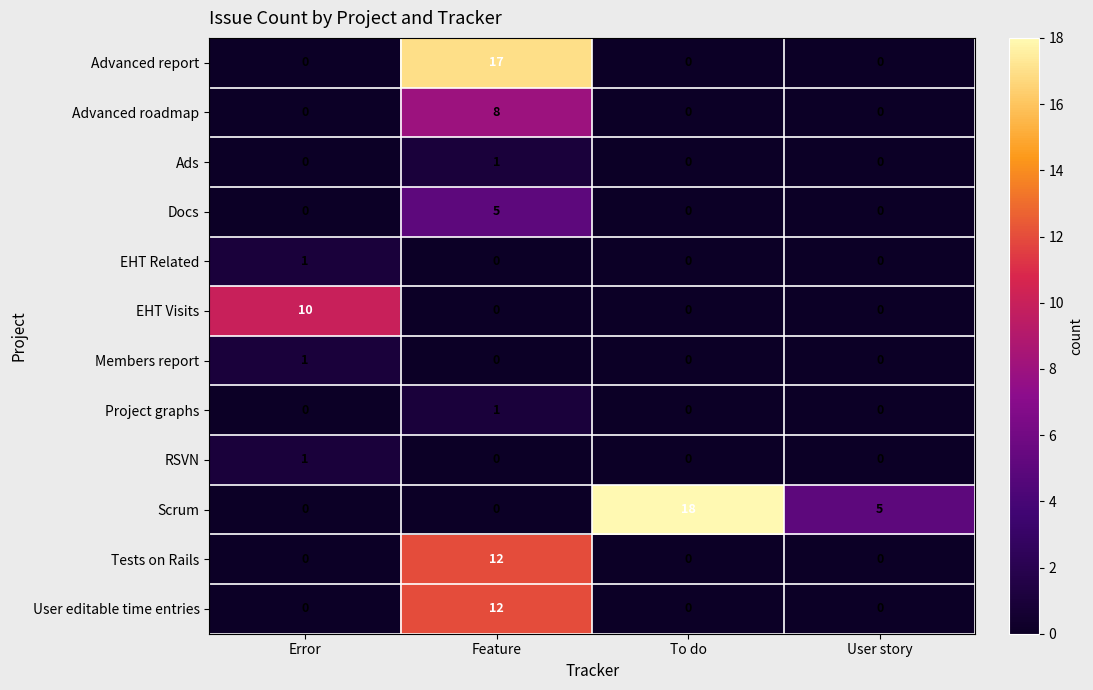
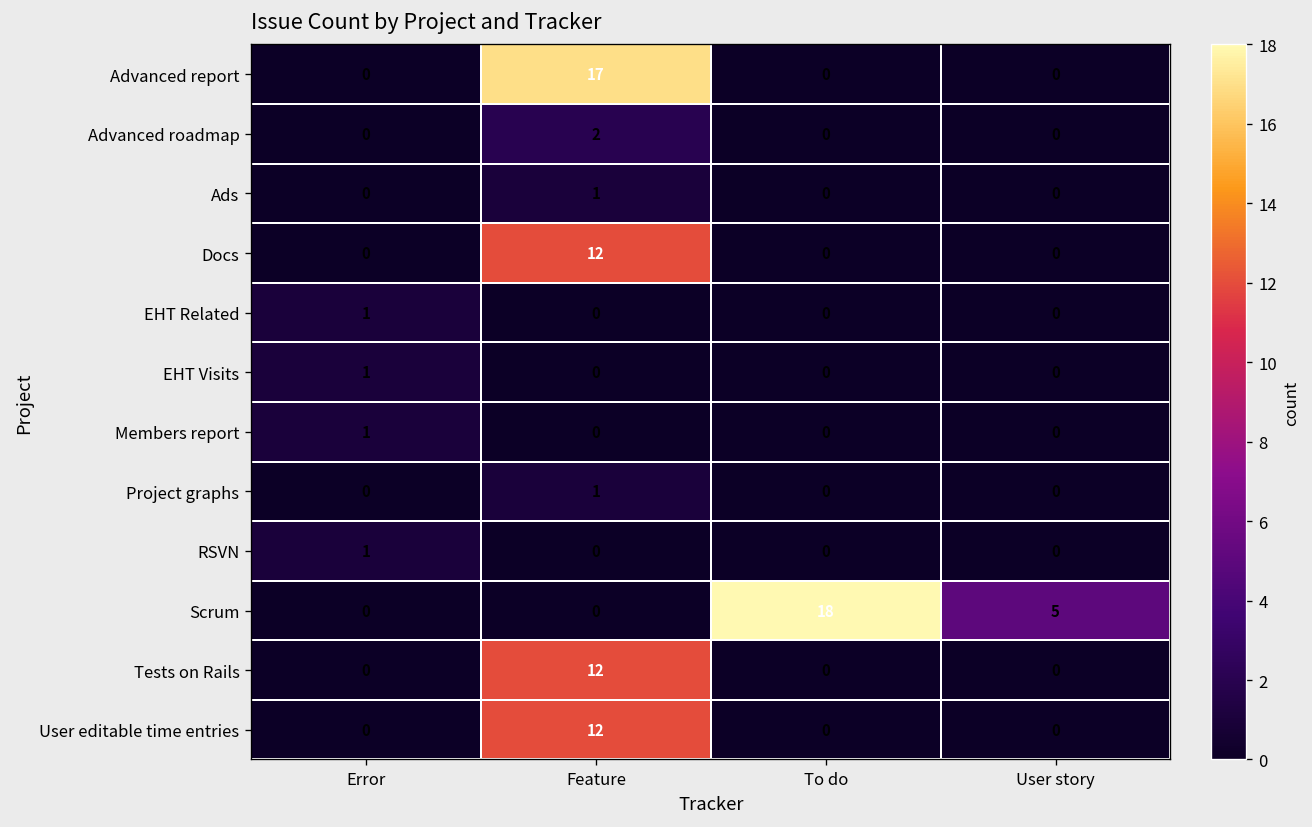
Advanced roadmap, Feature: 8 -> 2
Docs, Feature: 5 -> 12
EHT Visits, Error: 10 -> 1
